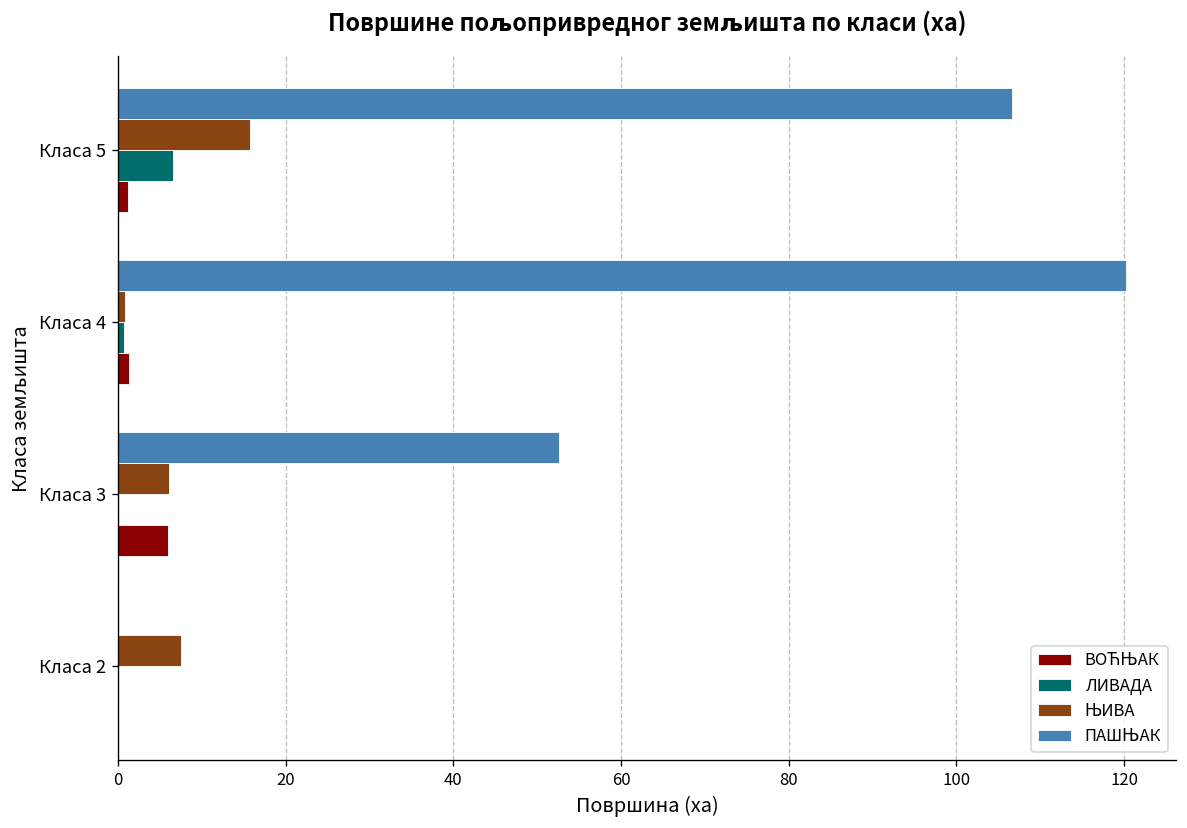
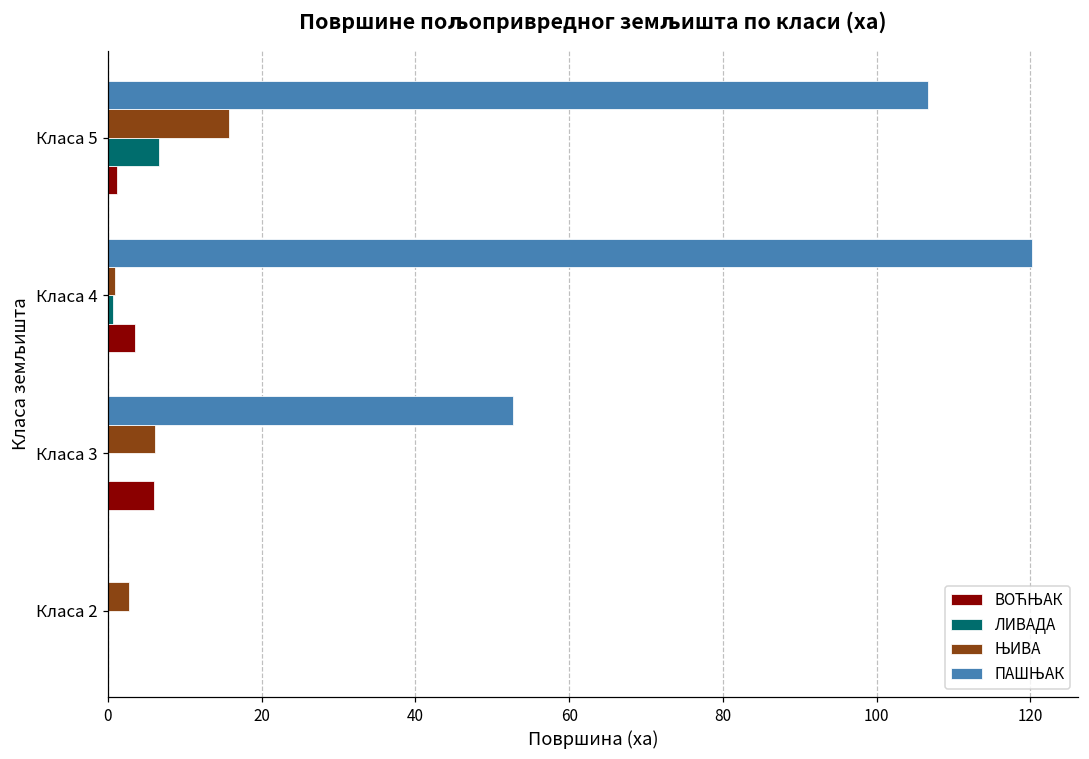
ВОЋЊАК, Класа 4: 1 -> 4
ЊИВА, Класа 2: 8 -> 3
